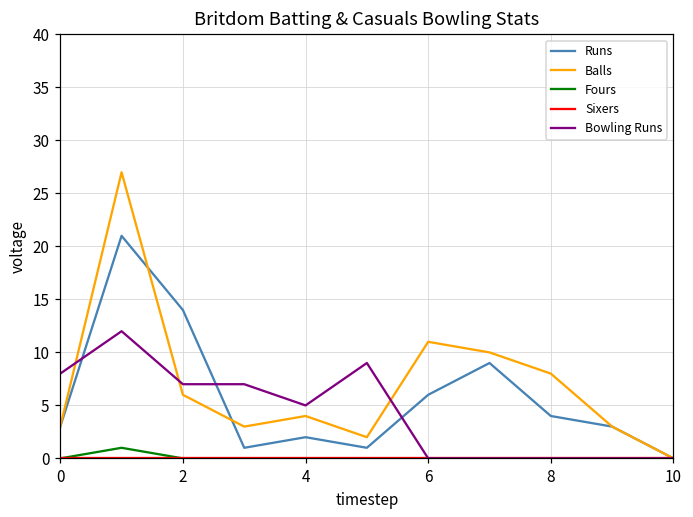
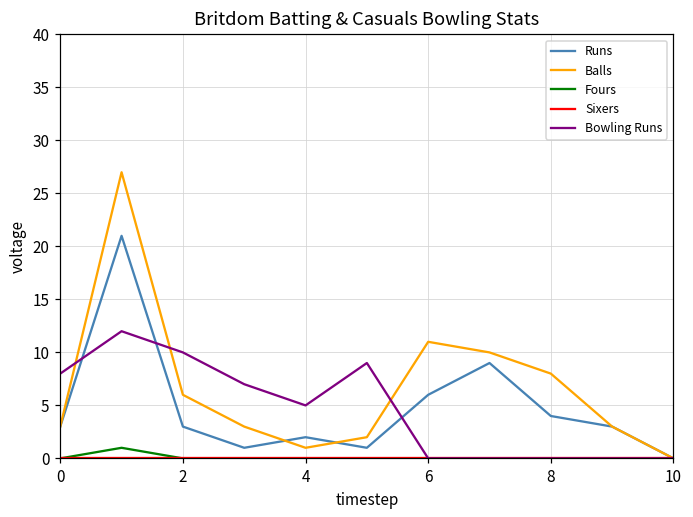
Runs, 2: 14 -> 3
Bowling Runs, 2: 7 -> 10
Balls, 4: 4 -> 1
